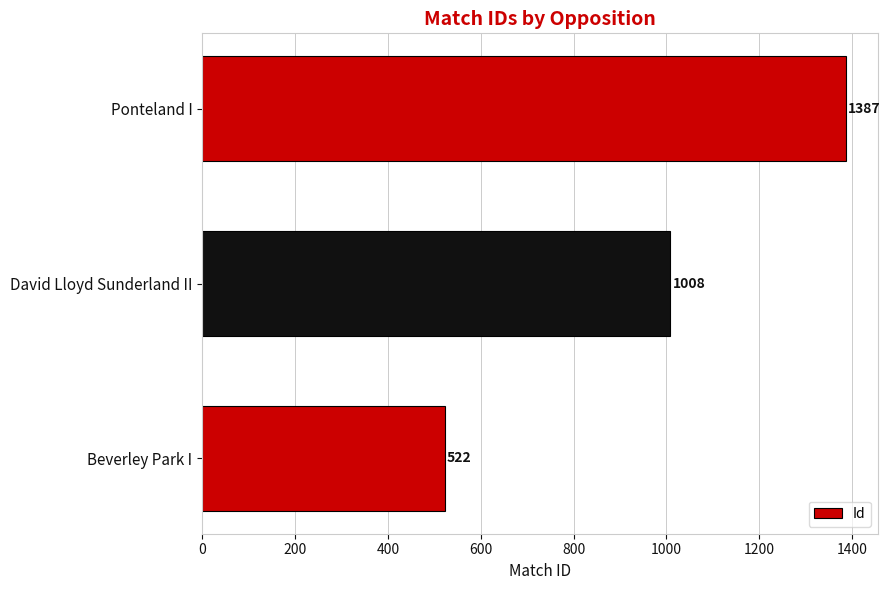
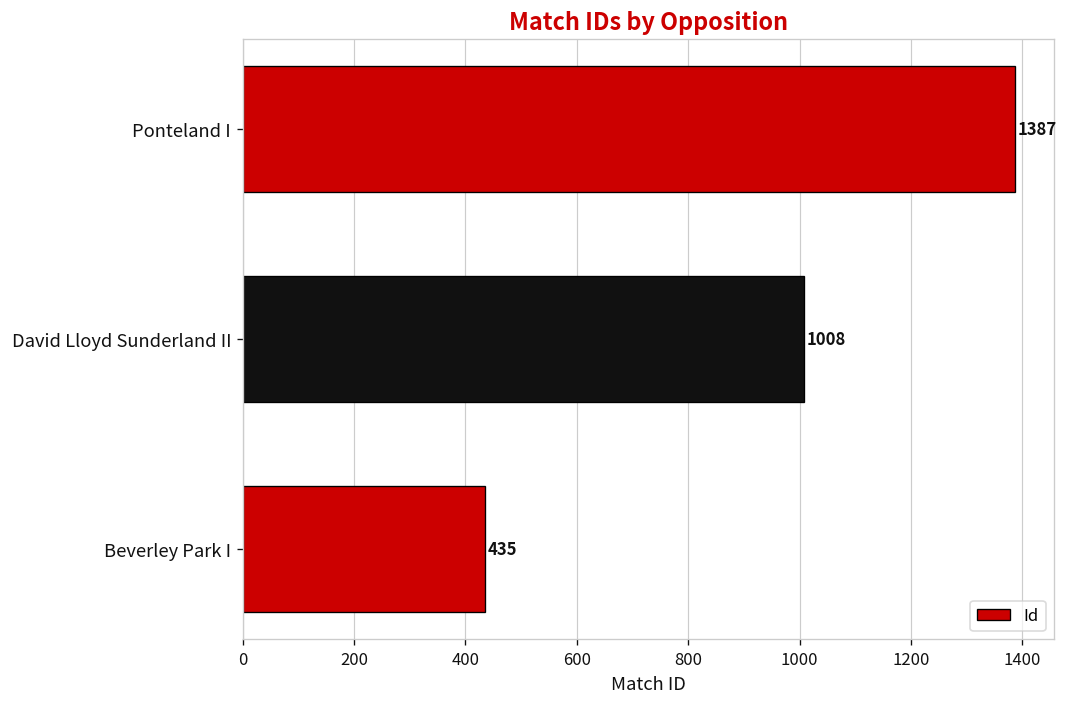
Beverley Park I: 522 -> 435
